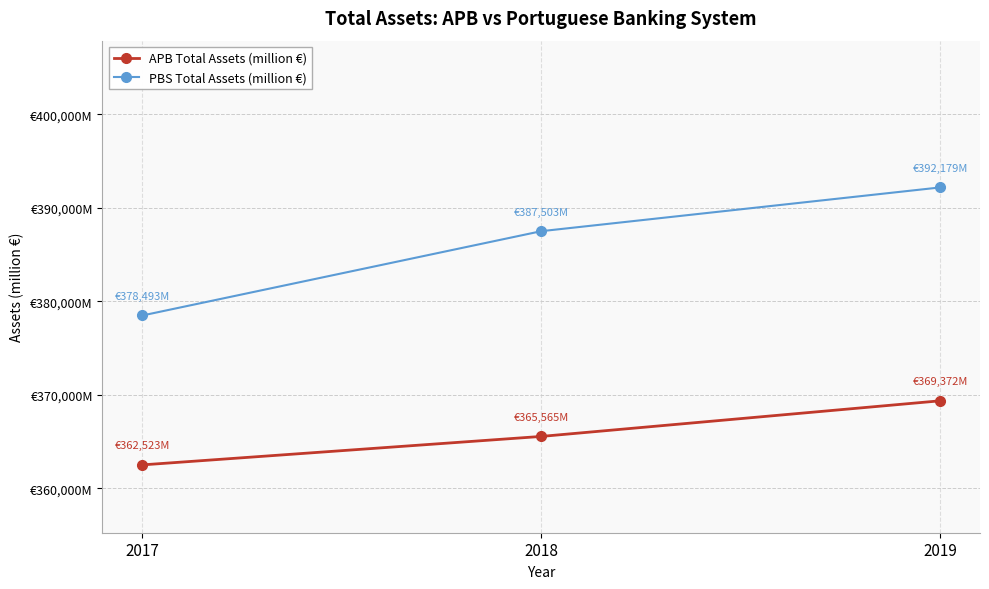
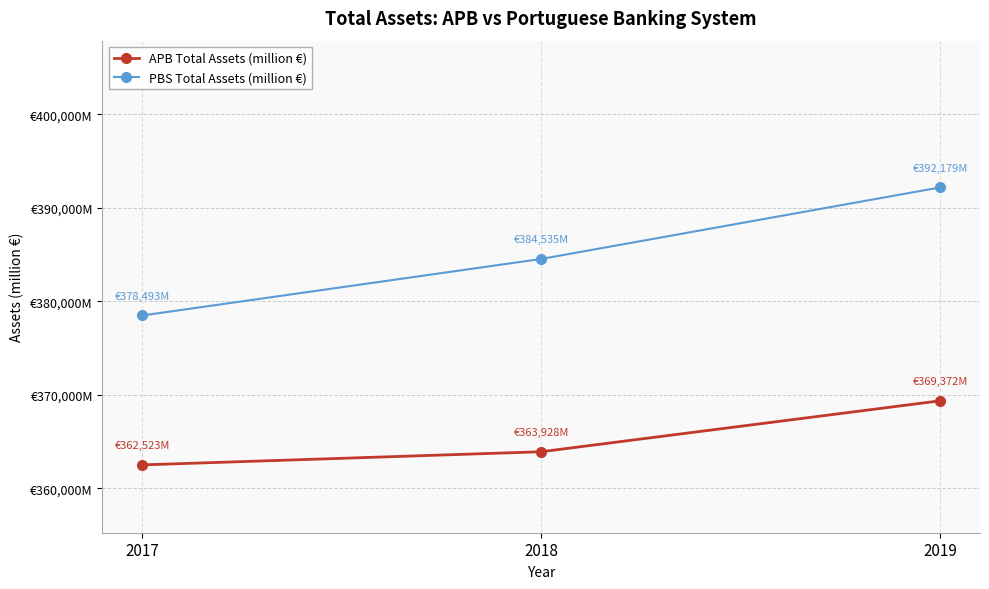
APB Total Assets (million €), 2018: €365,565M -> €363,928M
PBS Total Assets (million €), 2018: €387,503M -> €384,535M
